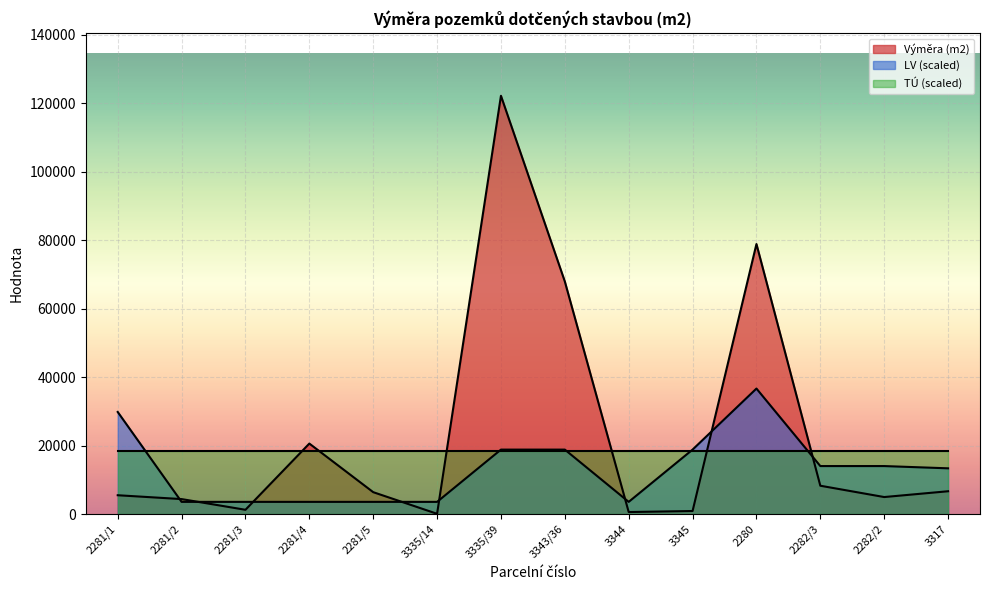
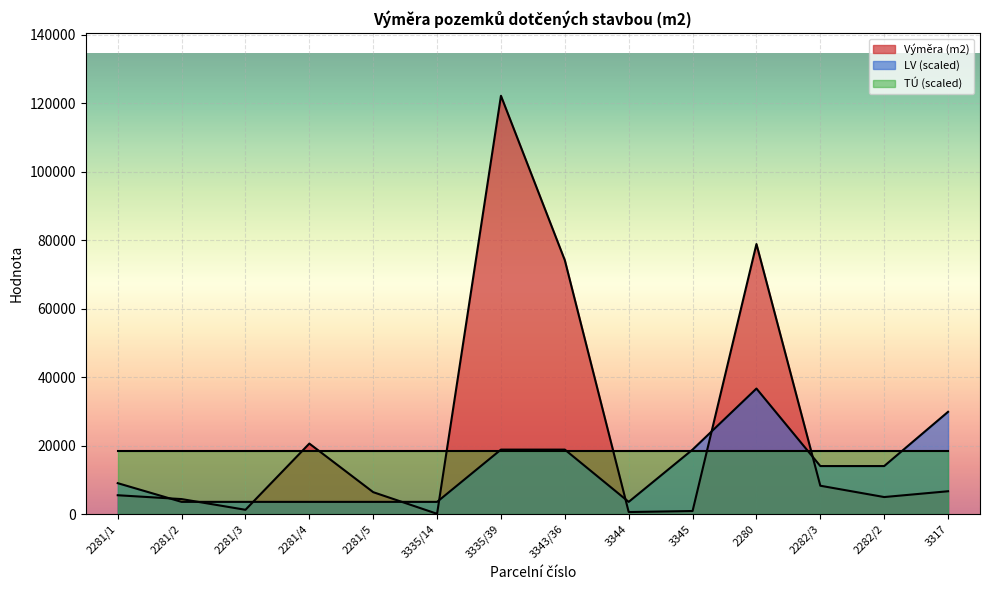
LV (scaled), 2281/1: 30000 -> 9000
Výměra (m2), 3343/36: 68000 -> 74000
LV (scaled), 3317: 13000 -> 30000
